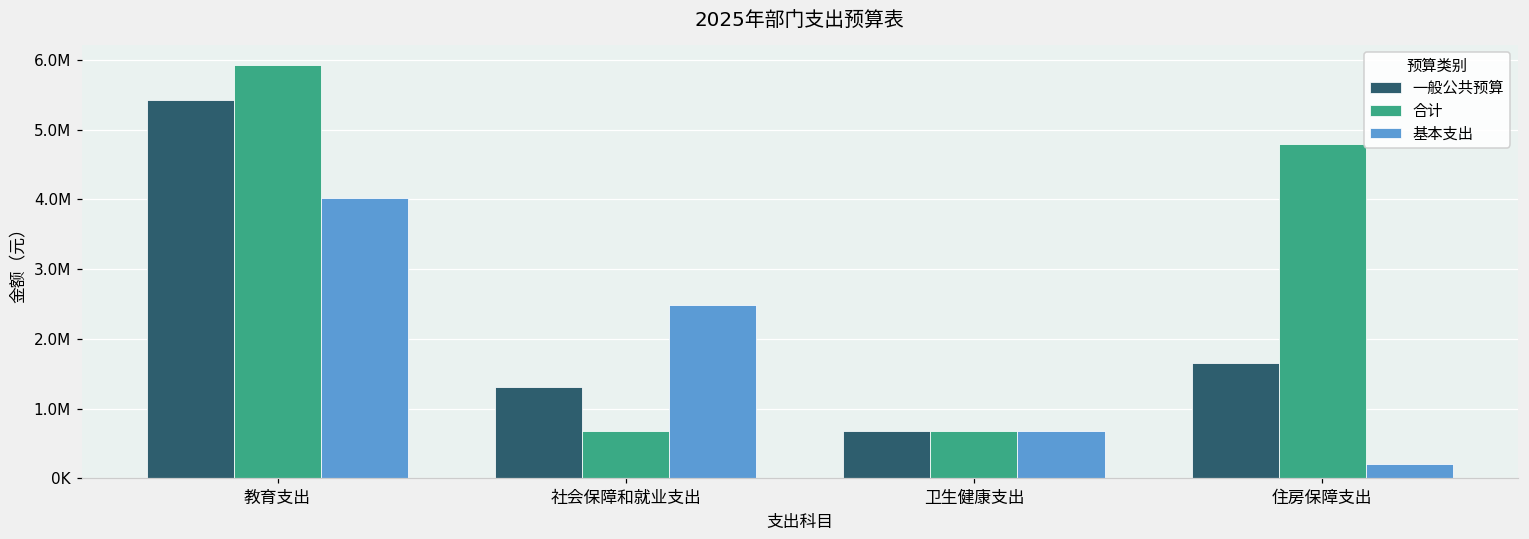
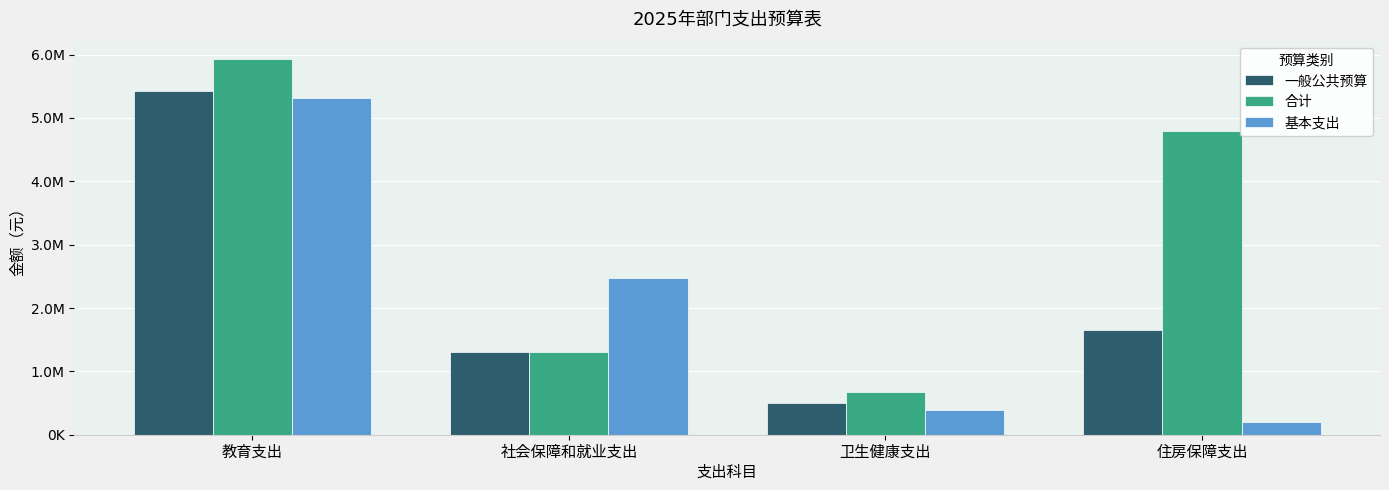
基本支出, 教育支出: 4000000 -> 5300000
合计, 社会保障和就业支出: 700000 -> 1300000
一般公共预算, 卫生健康支出: 700000 -> 500000
基本支出, 卫生健康支出: 700000 -> 400000
